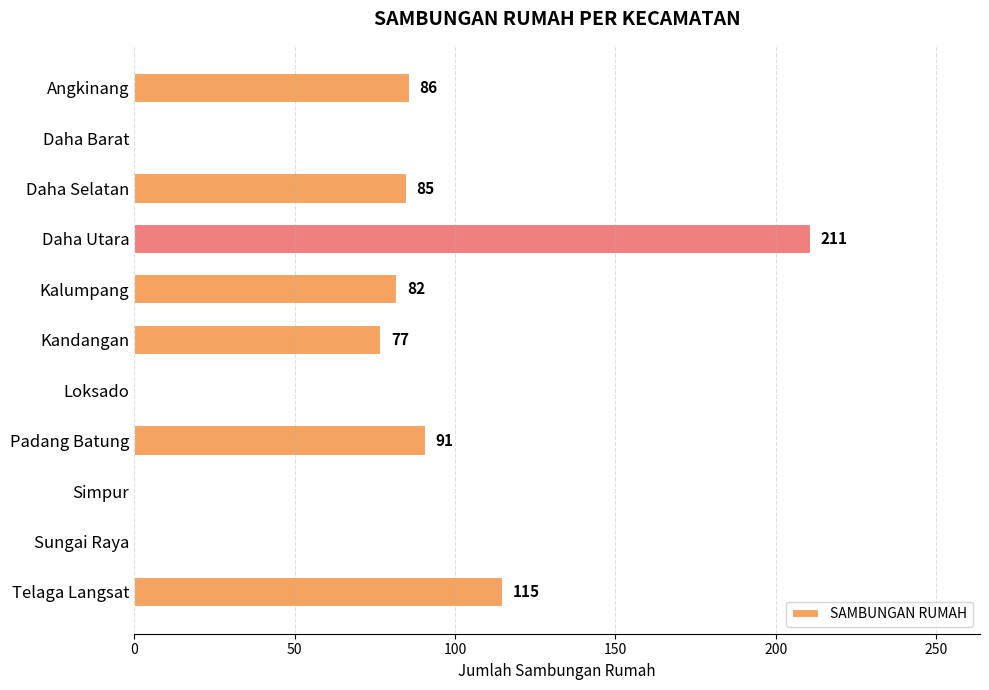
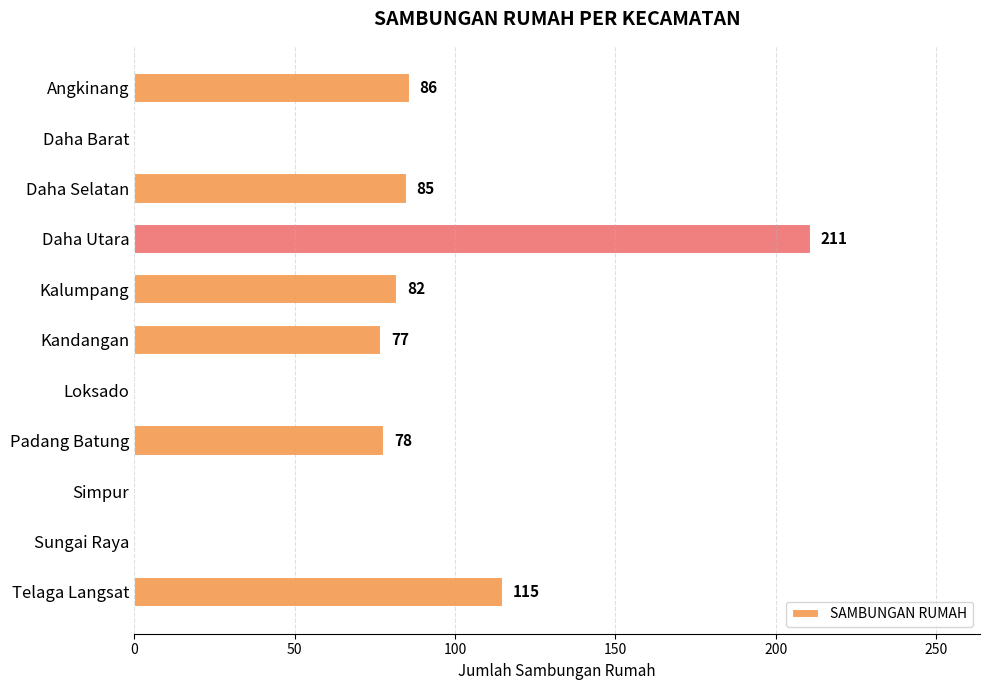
Padang Batung: 91 -> 78
